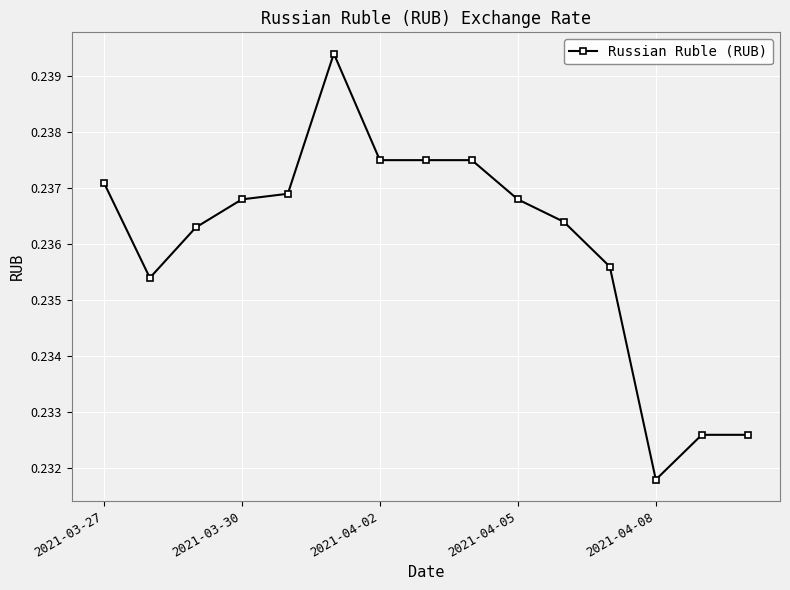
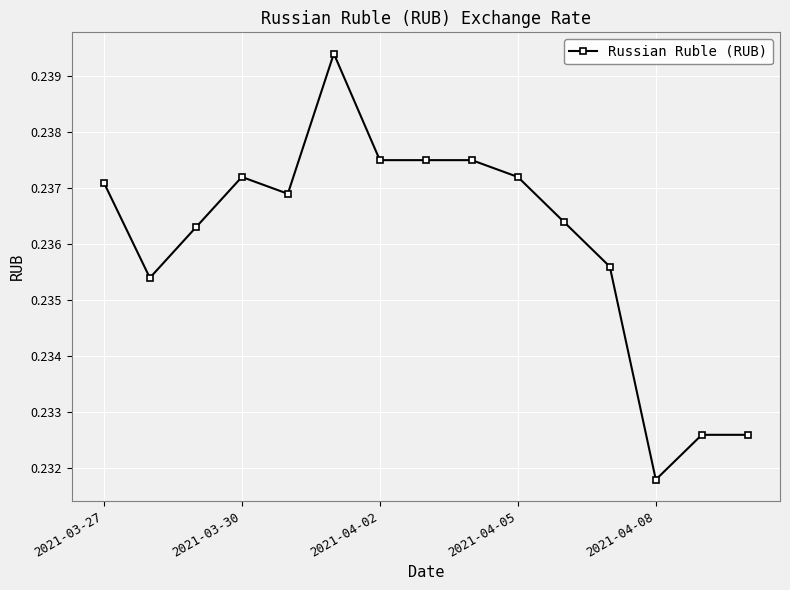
2021-03-30: 0.2368 -> 0.2372
2021-04-05: 0.2368 -> 0.2372
